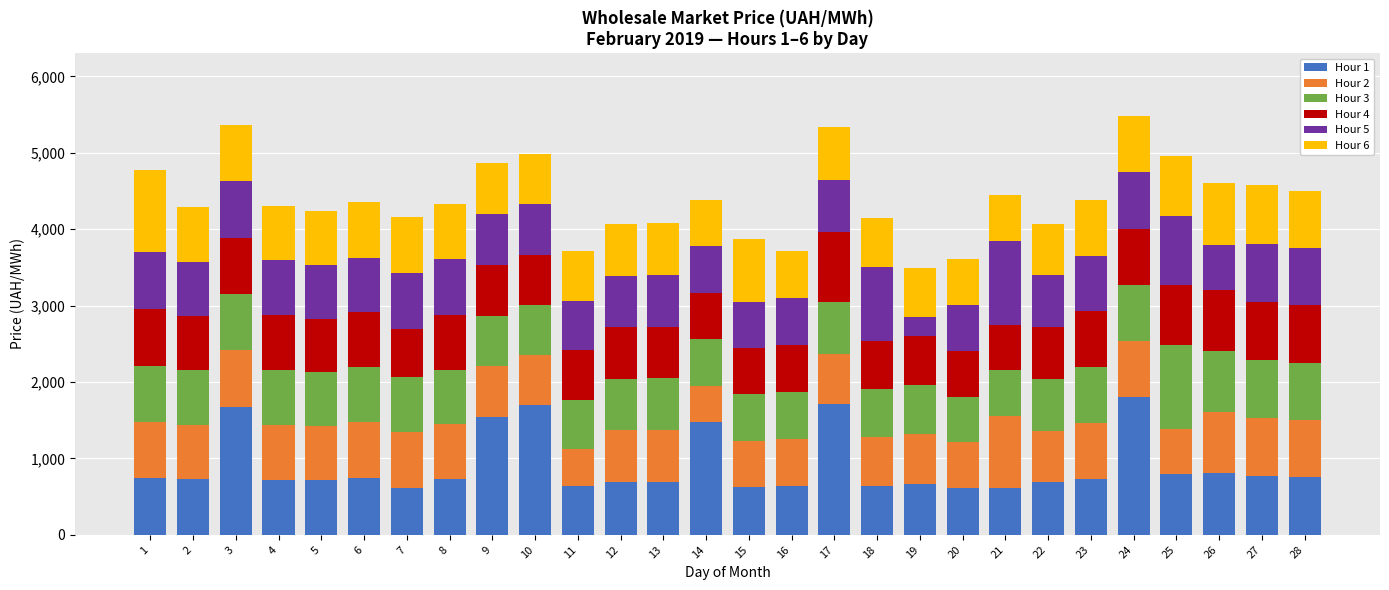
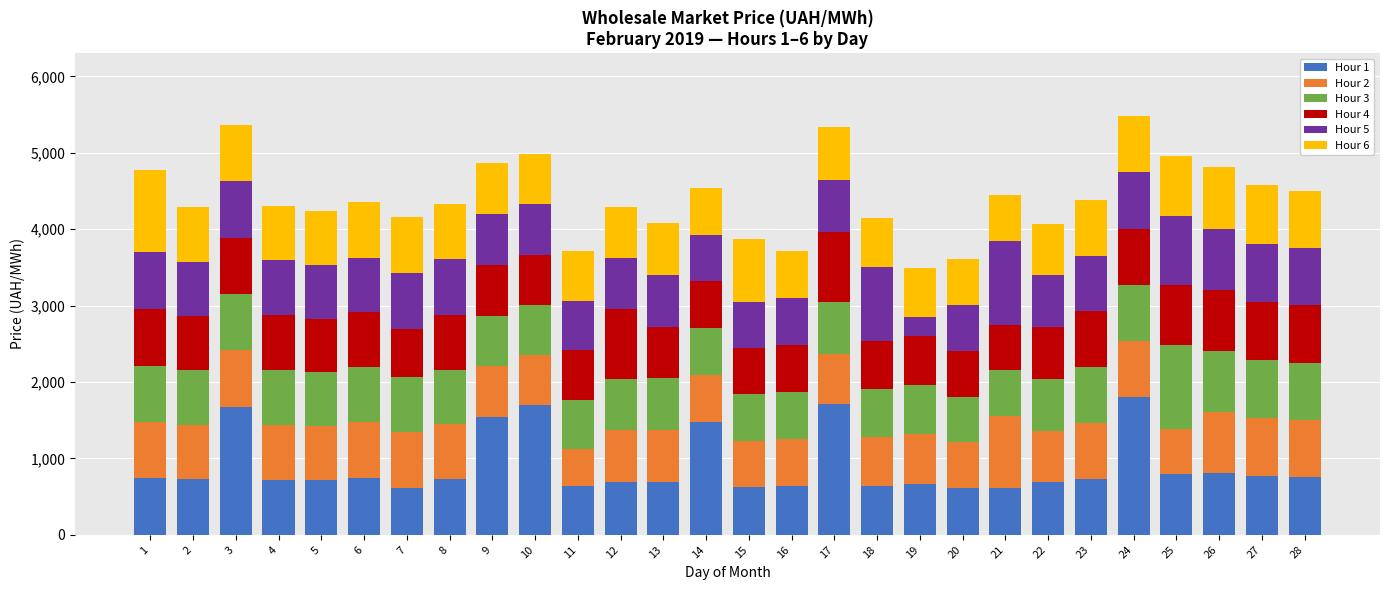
Hour 4, 12: 700 -> 900
Hour 2, 14: 500 -> 600
Hour 5, 26: 600 -> 800
